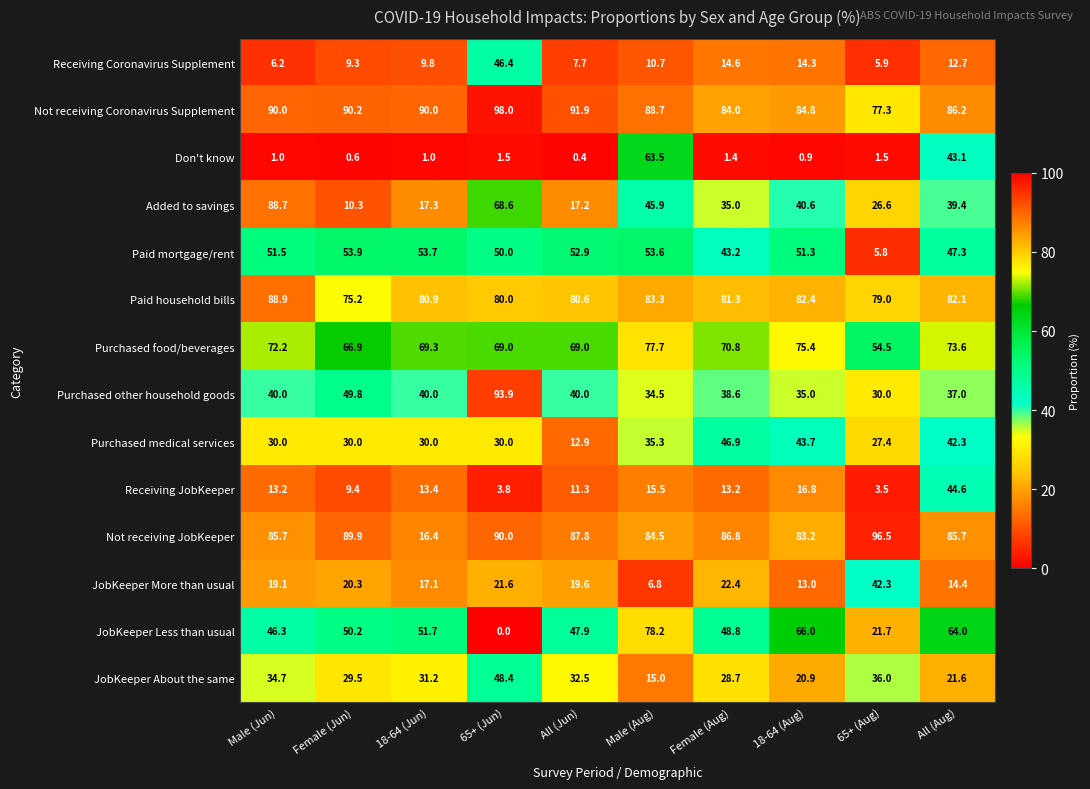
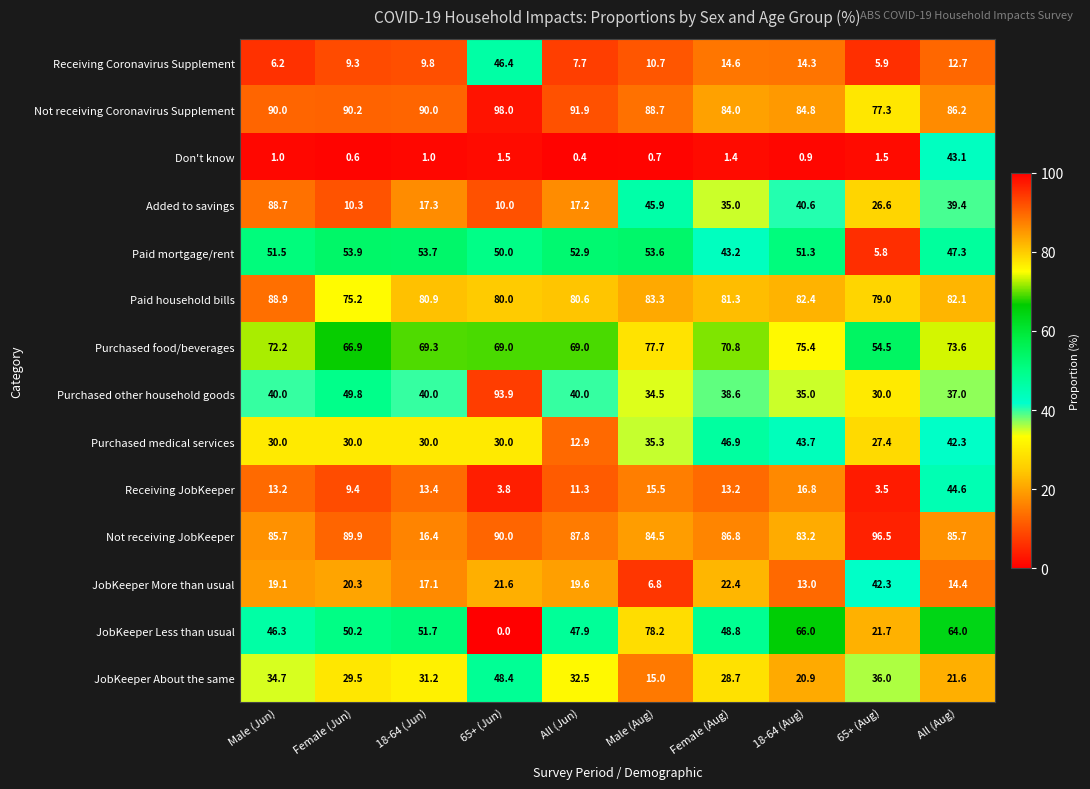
Don't know, Male (Aug): 63.5 -> 0.7
Added to savings, 65+ (Jun): 68.6 -> 10.0
